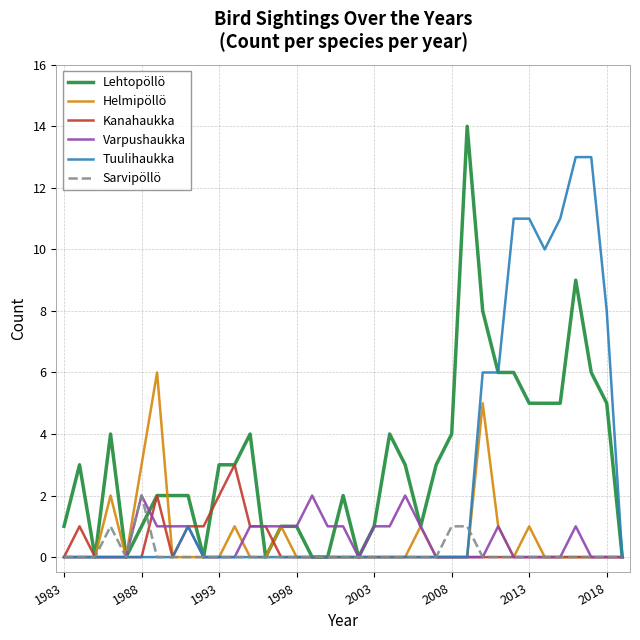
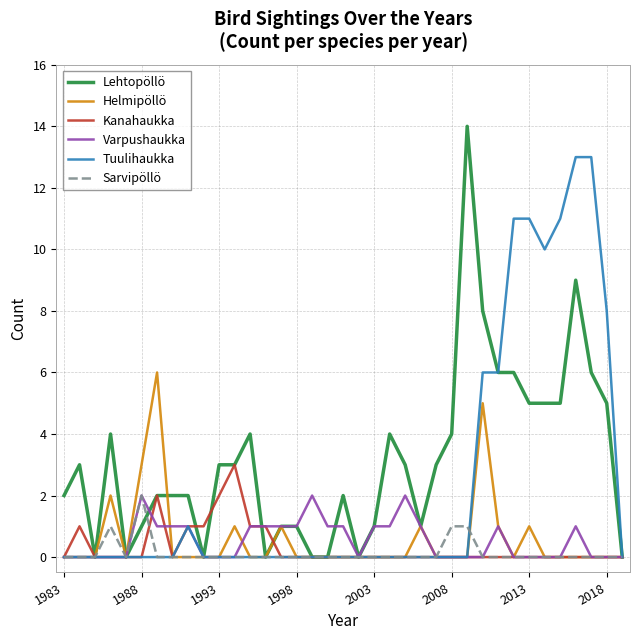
Lehtopöllö, 1983: 1 -> 2
